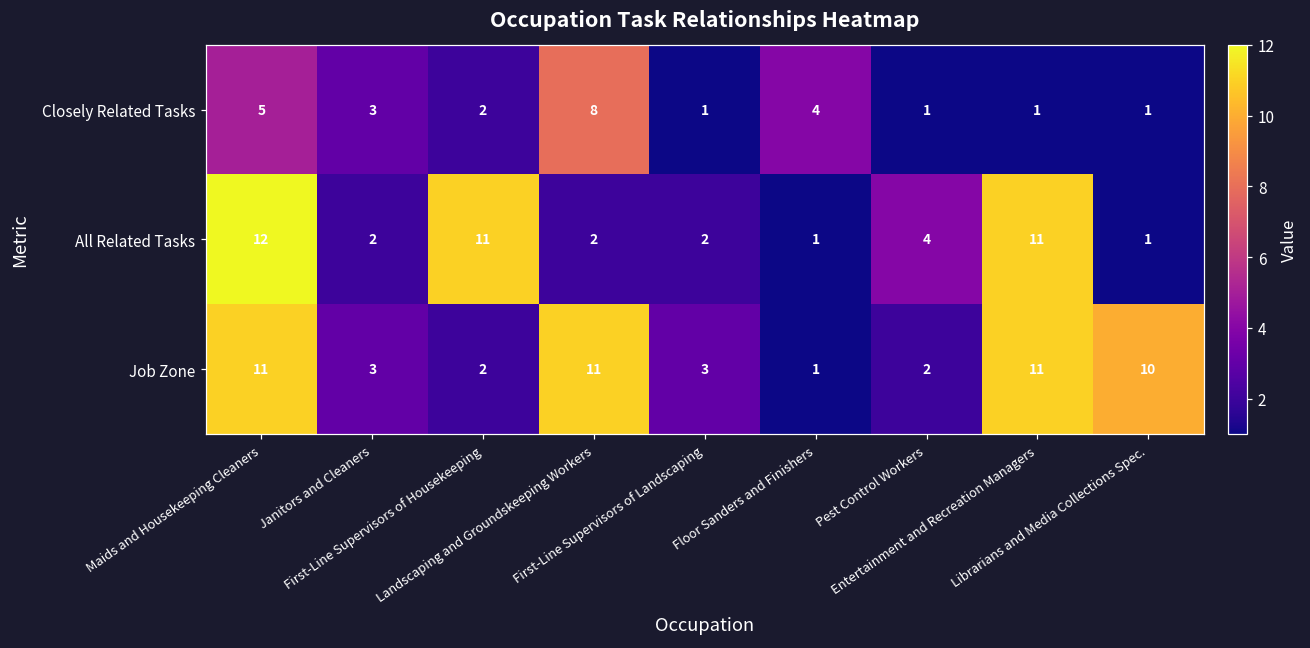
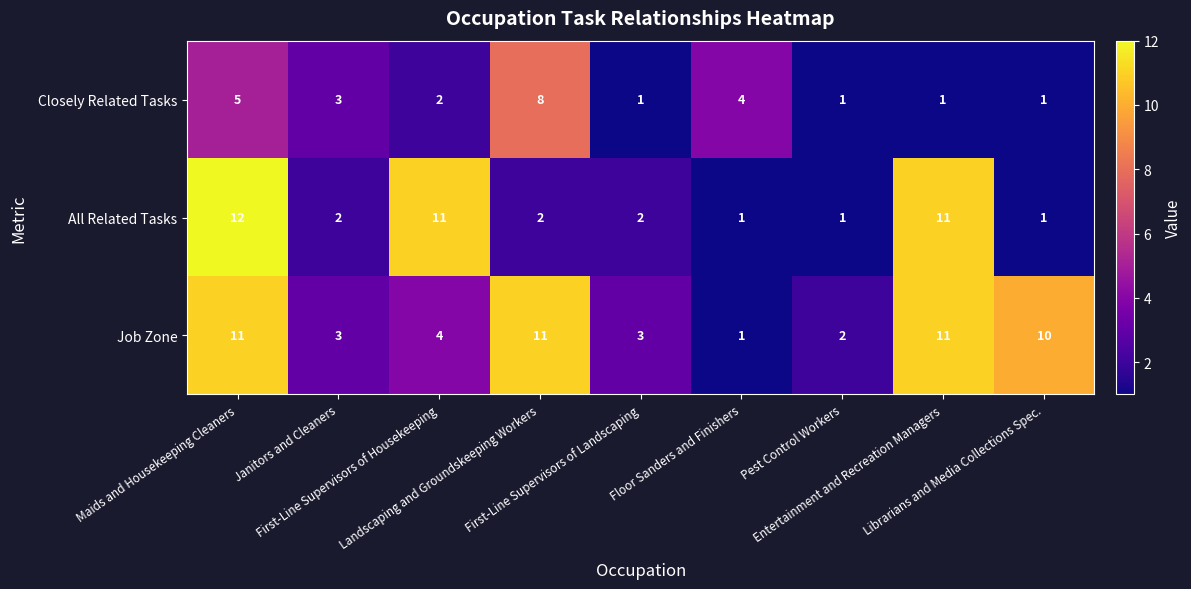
All Related Tasks, Pest Control Workers: 4 -> 1
Job Zone, First-Line Supervisors of Housekeeping: 2 -> 4
